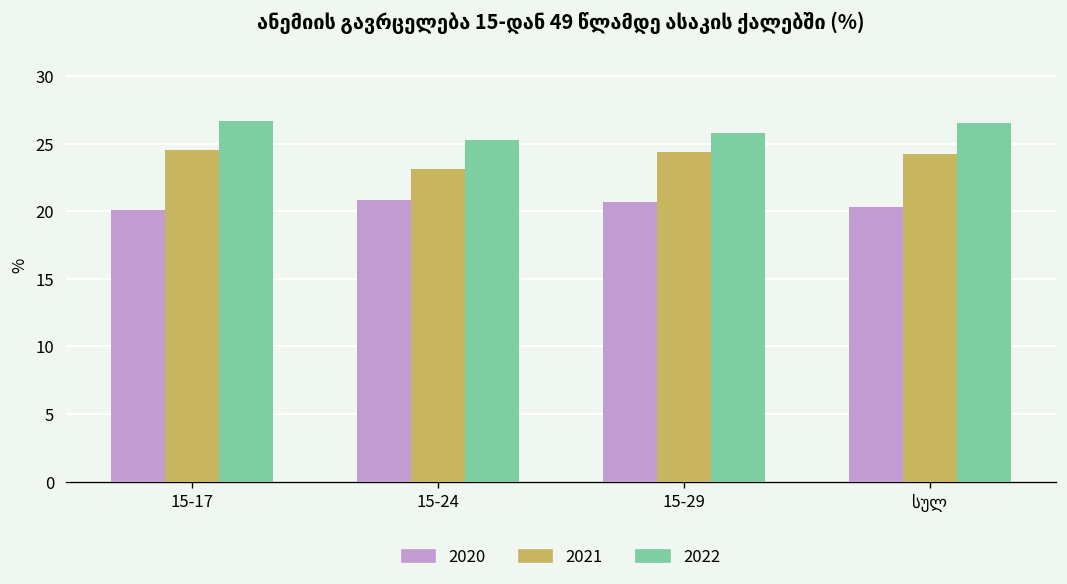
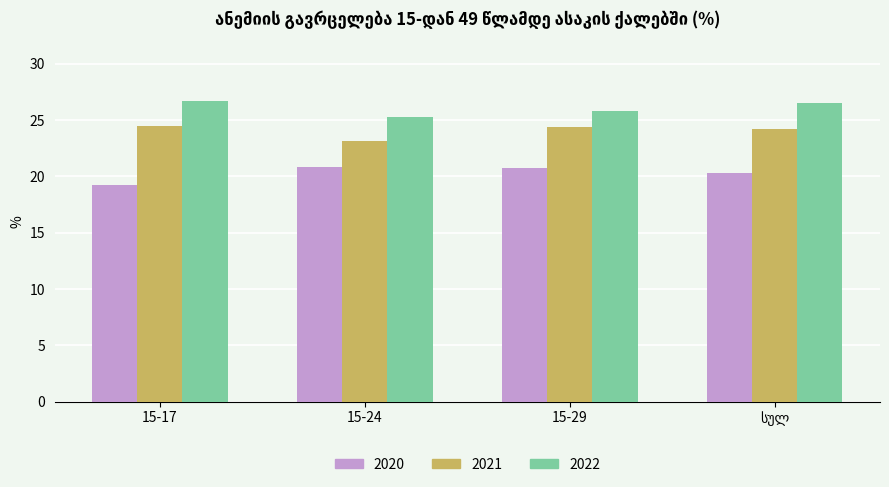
2020, 15-17: 20.1 -> 19.2
